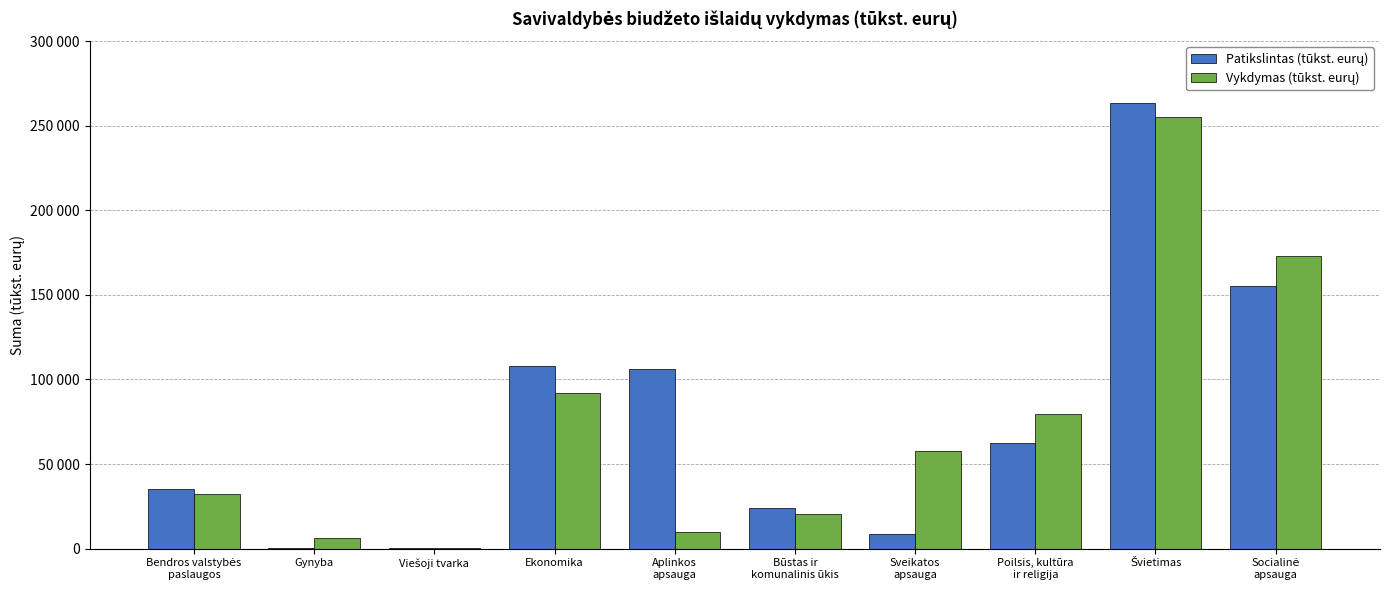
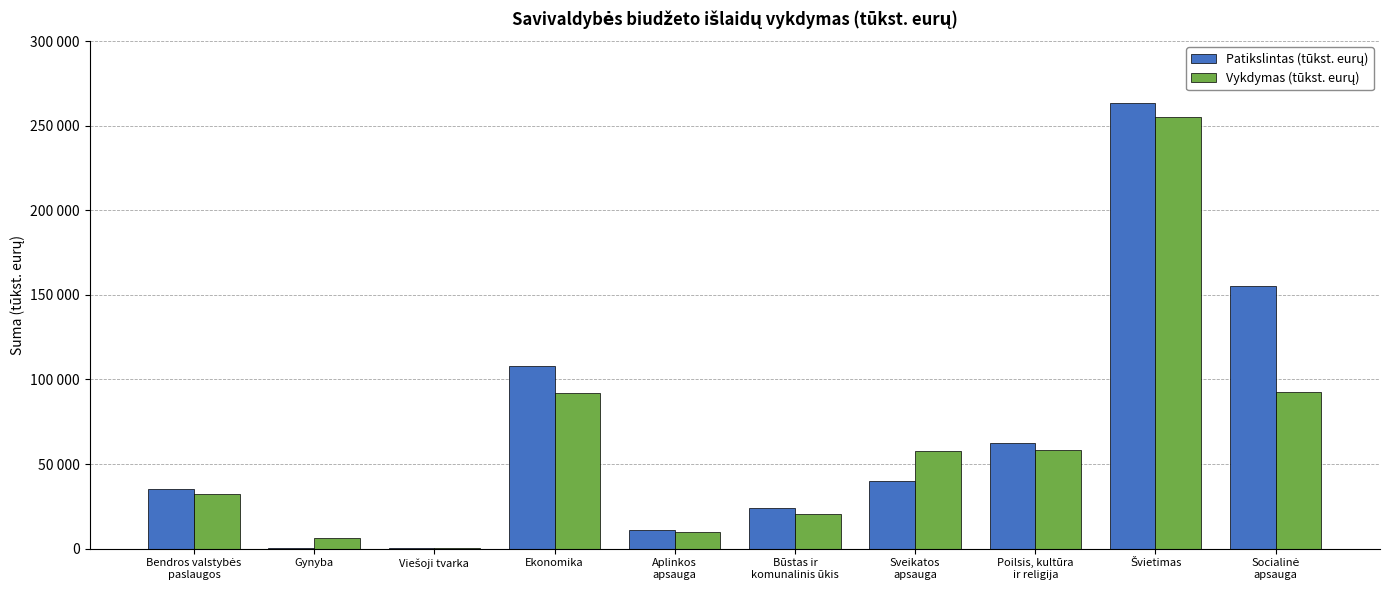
Patikslintas (tūkst. eurų), Aplinkos apsauga: 106000 -> 11000
Patikslintas (tūkst. eurų), Sveikatos apsauga: 9000 -> 40000
Vykdymas (tūkst. eurų), Poilsis, kultūra ir religija: 79000 -> 59000
Vykdymas (tūkst. eurų), Socialinė apsauga: 173000 -> 92000
